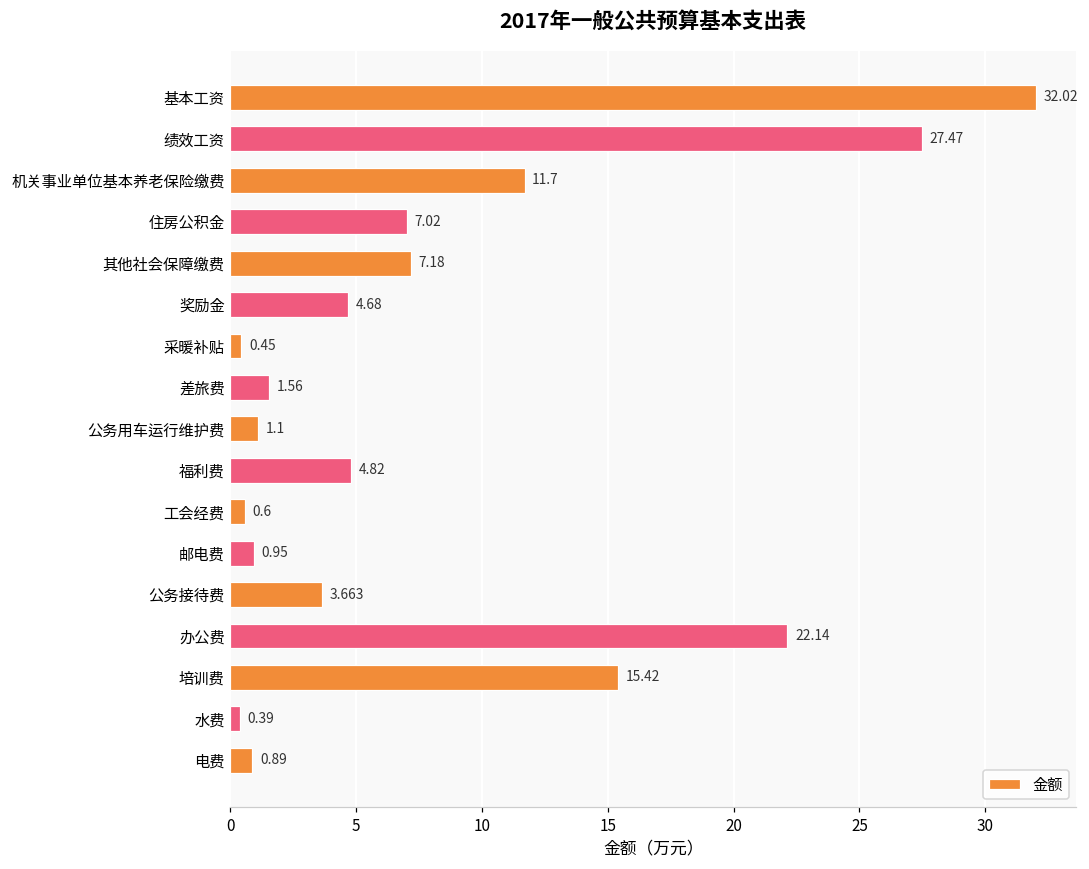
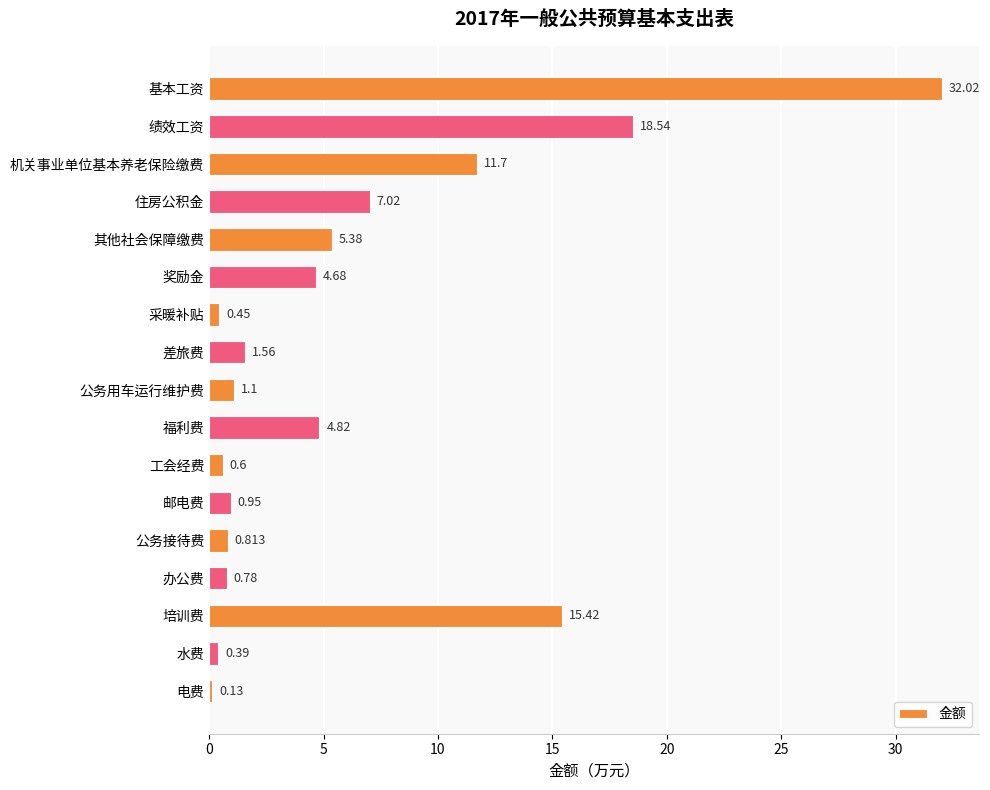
绩效工资: 27.47 -> 18.54
其他社会保障缴费: 7.18 -> 5.38
公务接待费: 3.663 -> 0.813
办公费: 22.14 -> 0.78
电费: 0.89 -> 0.13
